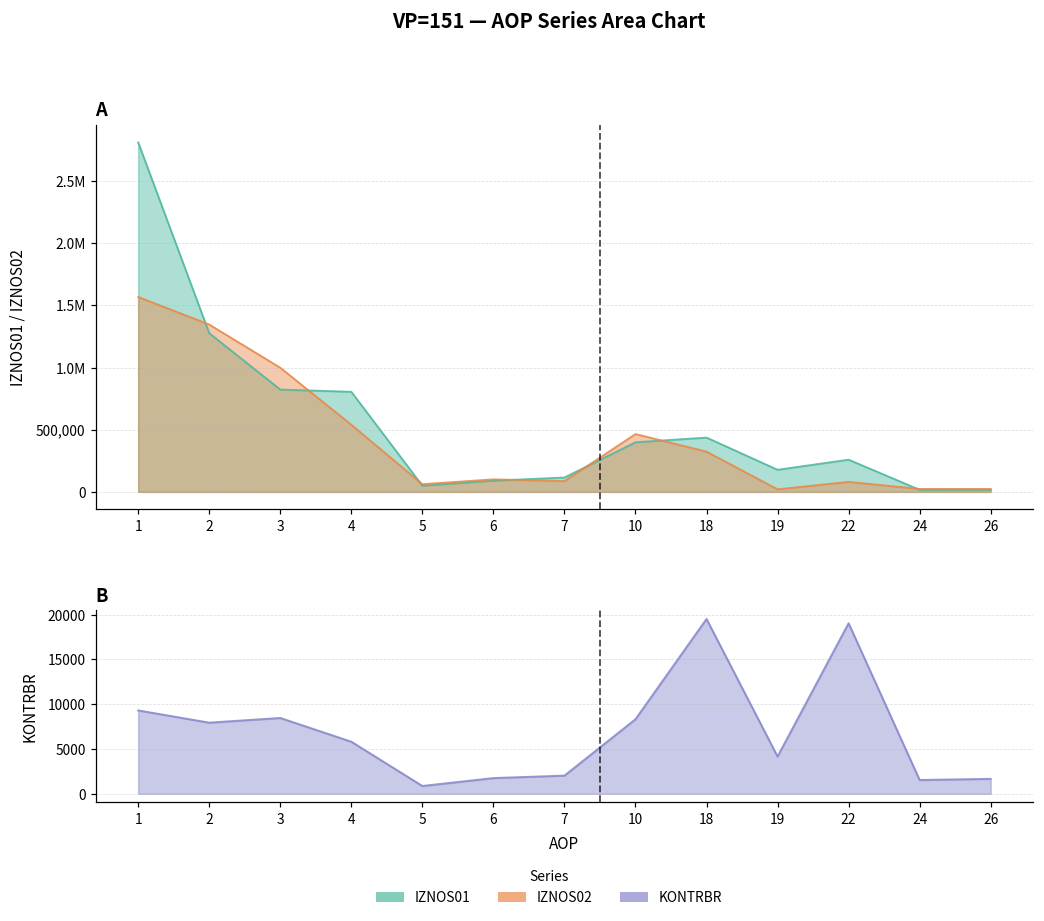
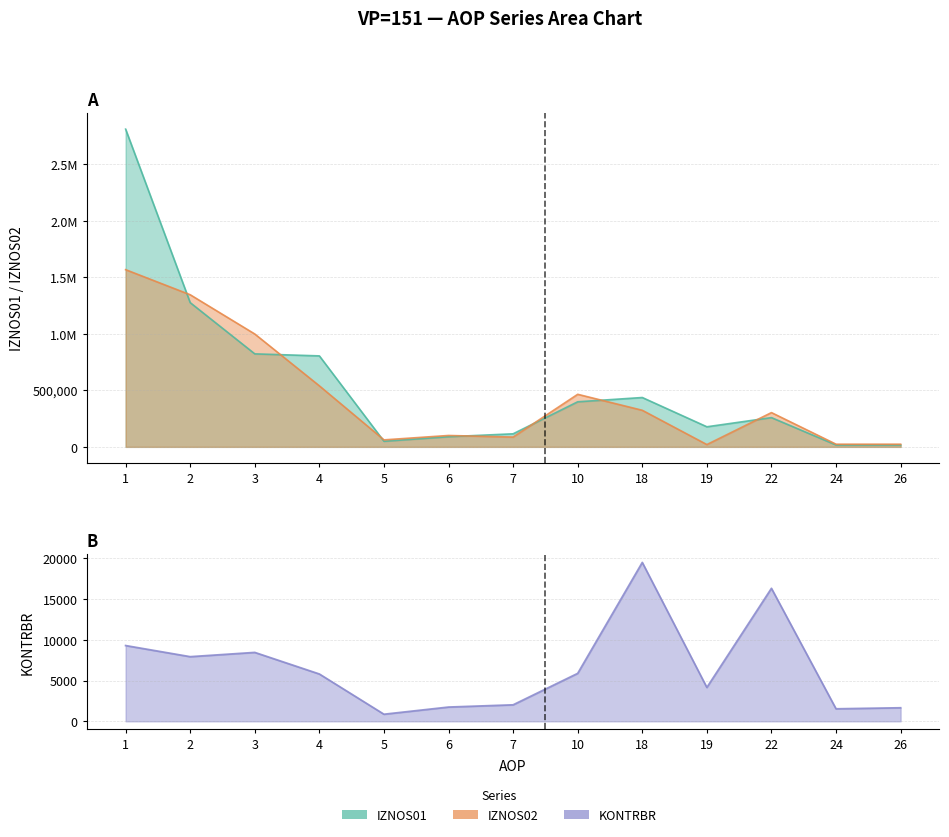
A, IZNOS02, 22: 80,000 -> 300,000
B, 10: 8000 -> 6000
B, 22: 19000 -> 16000
